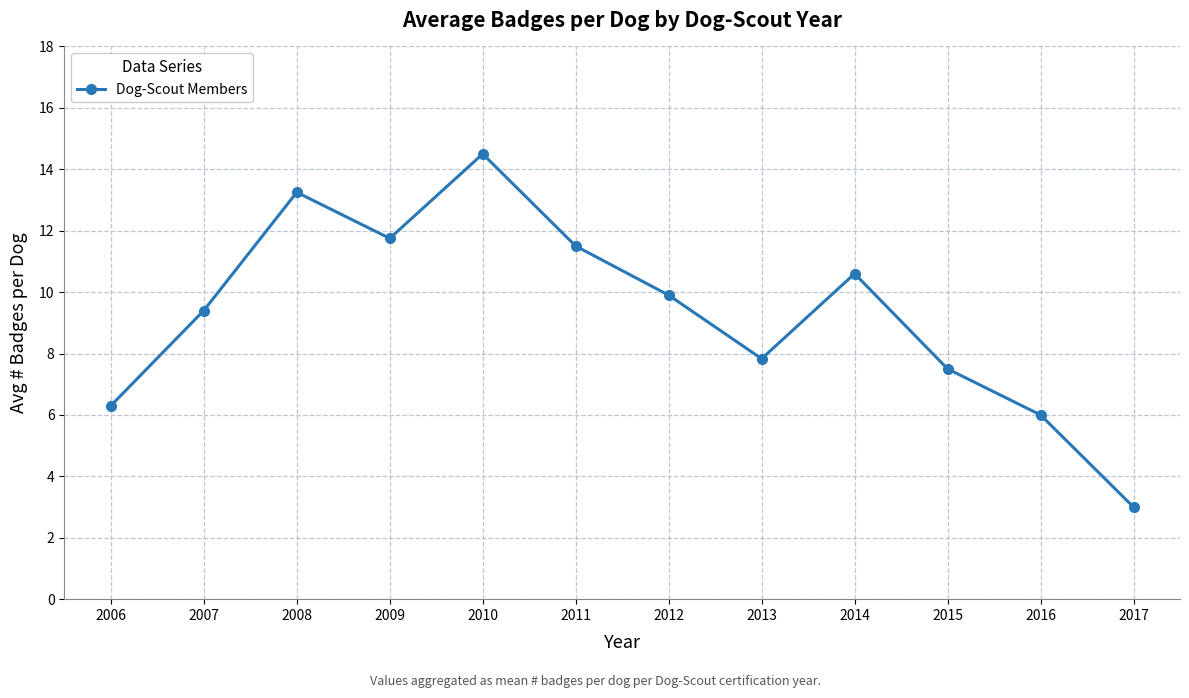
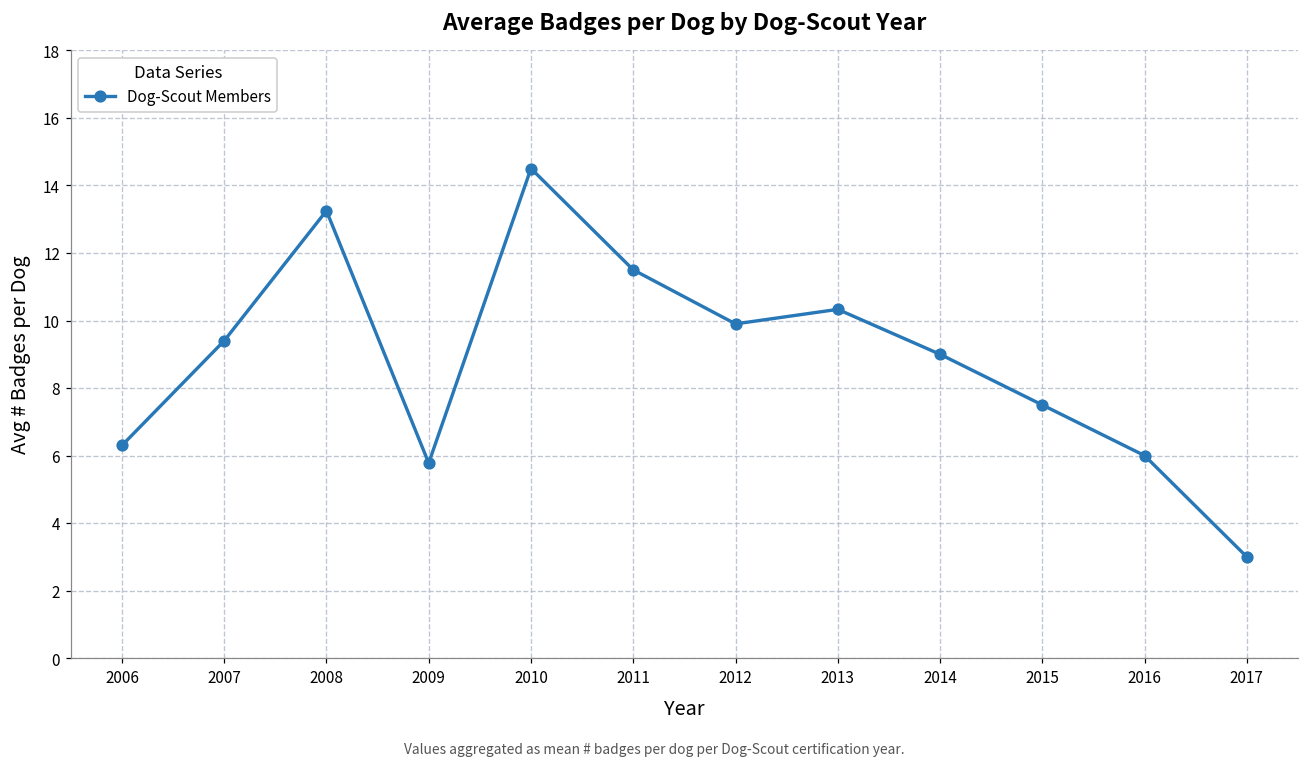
2009: 11.8 -> 5.8
2013: 7.8 -> 10.3
2014: 10.6 -> 9.0
